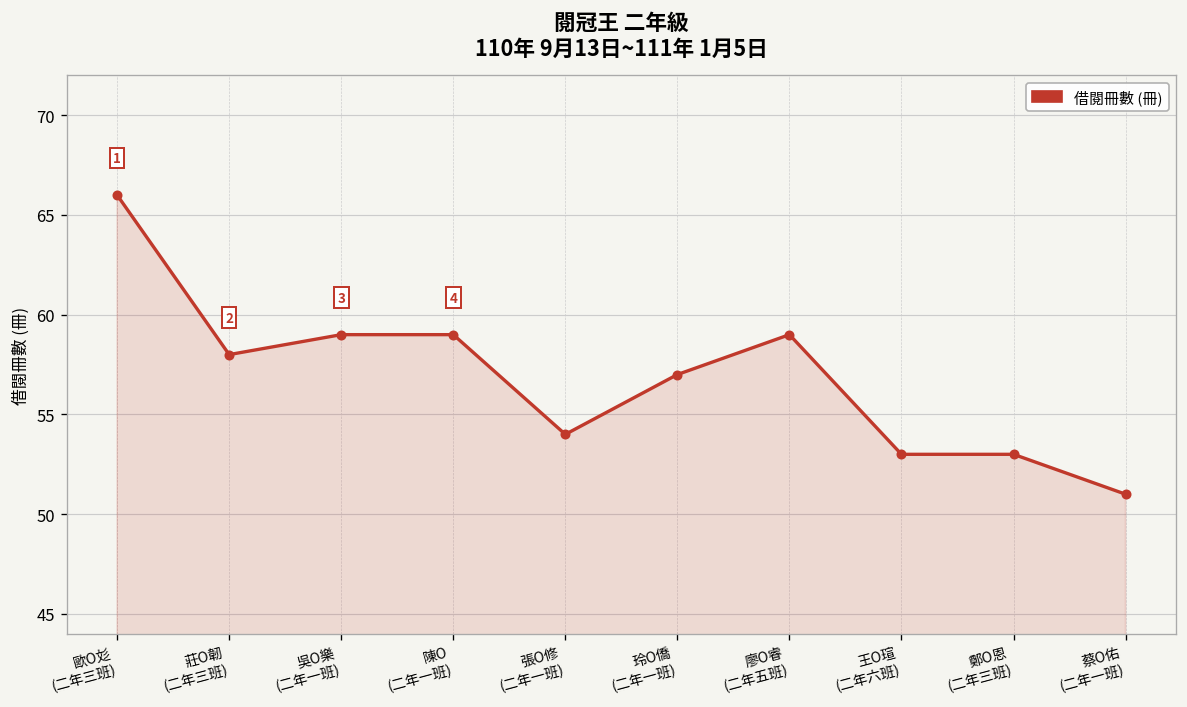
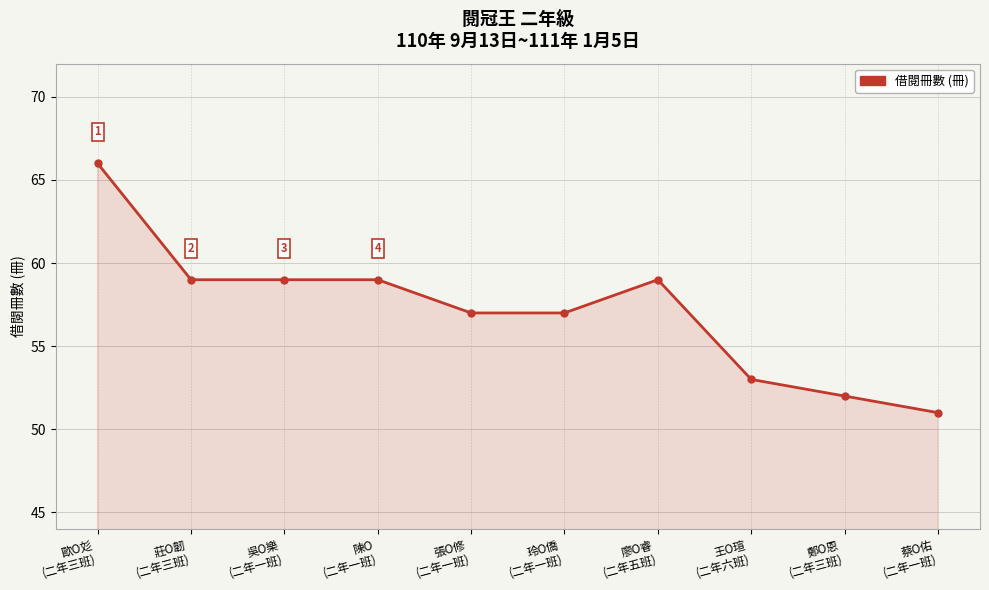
莊O韌 (二年三班): 58 -> 59
張O修 (二年一班): 54 -> 57
鄭O恩 (二年三班): 53 -> 52
